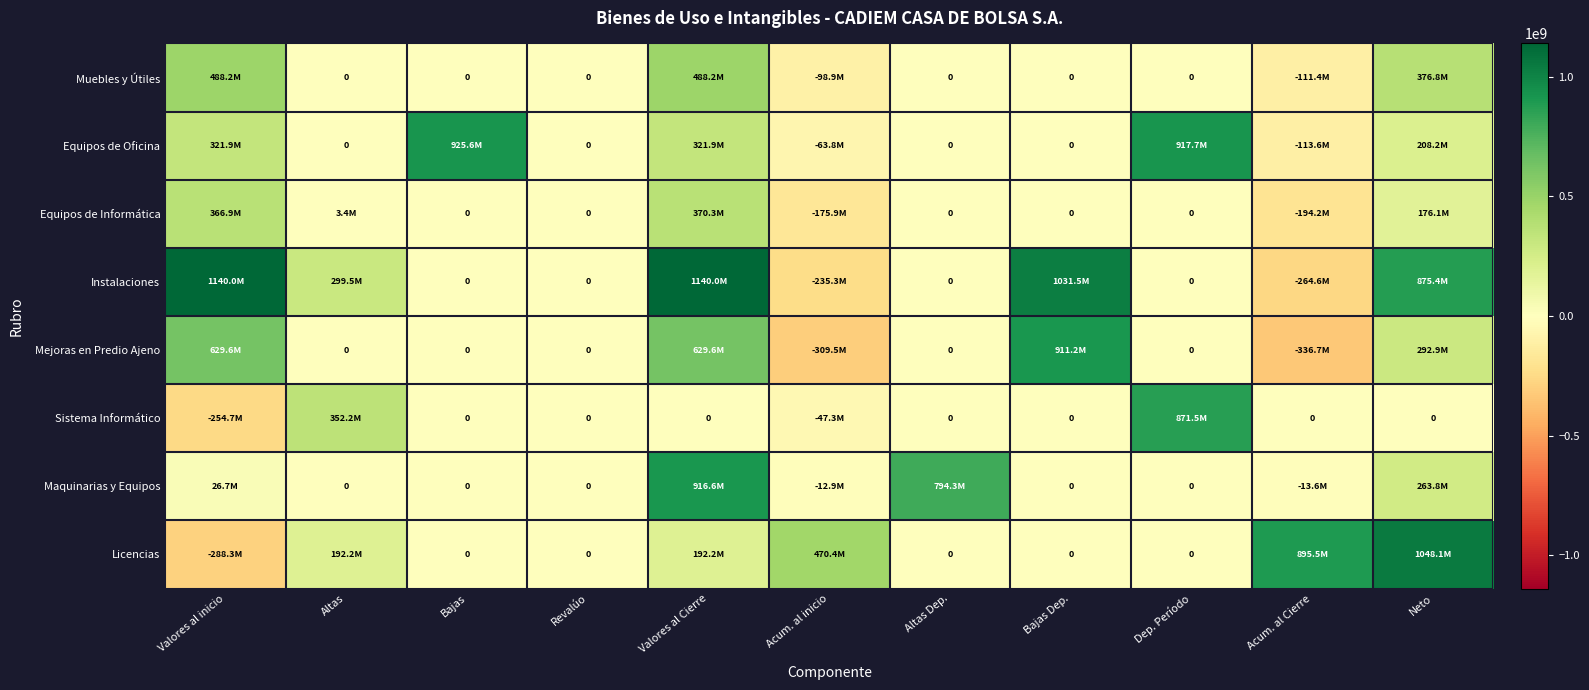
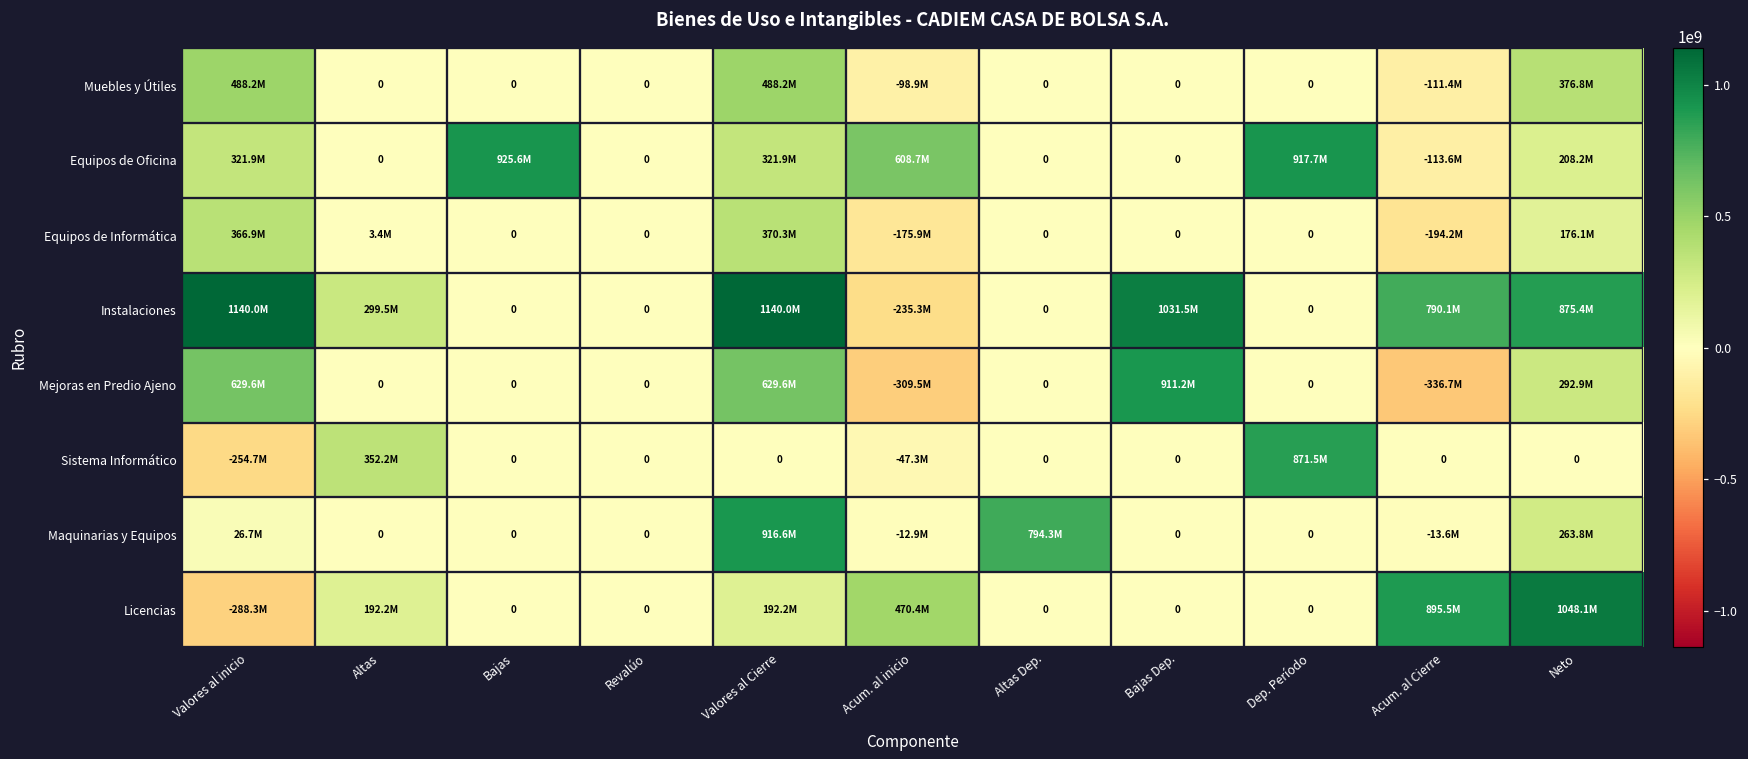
Equipos de Oficina, Acum. al inicio: -63.8M -> 608.7M
Instalaciones, Acum. al Cierre: -264.6M -> 790.1M
